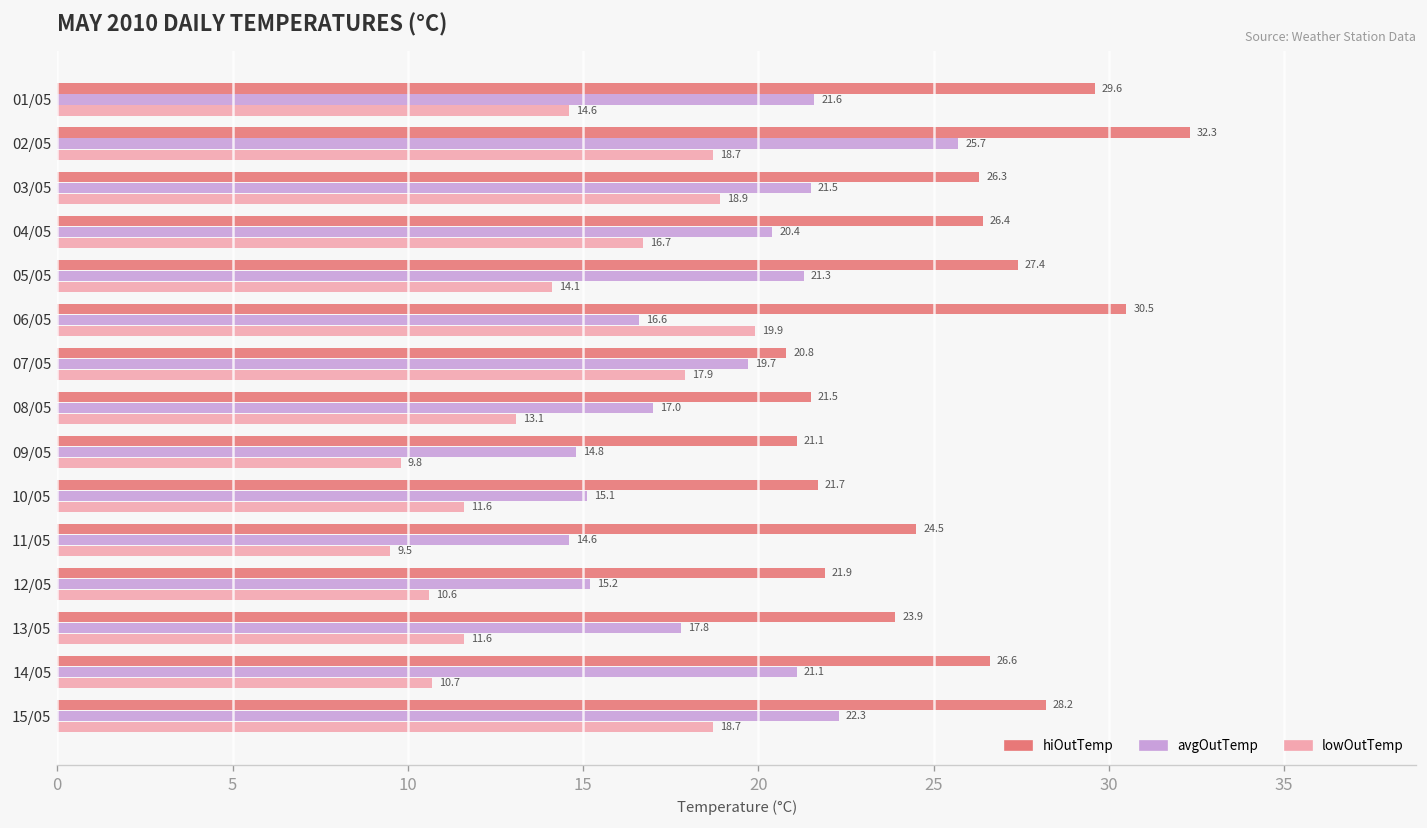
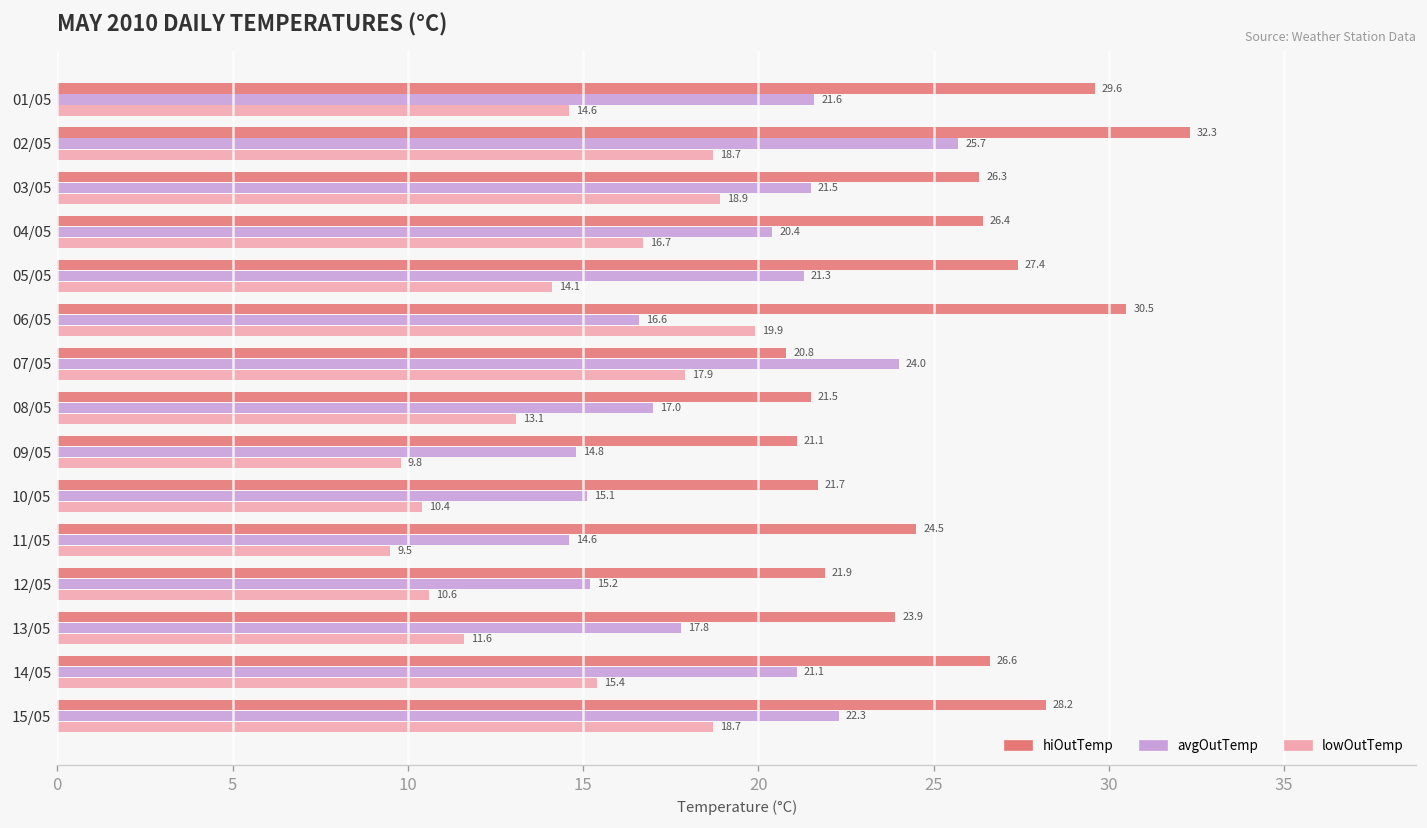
avgOutTemp, 07/05: 19.7 -> 24.0
lowOutTemp, 10/05: 11.6 -> 10.4
lowOutTemp, 14/05: 10.7 -> 15.4
